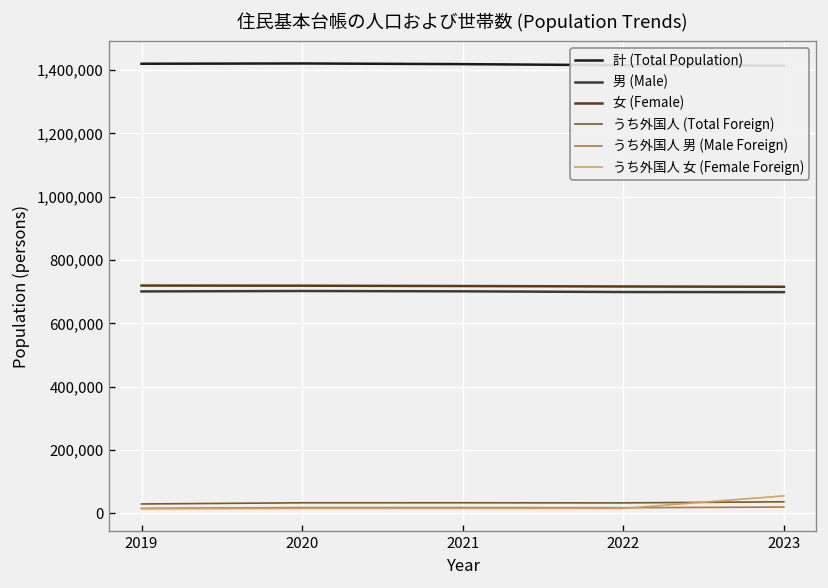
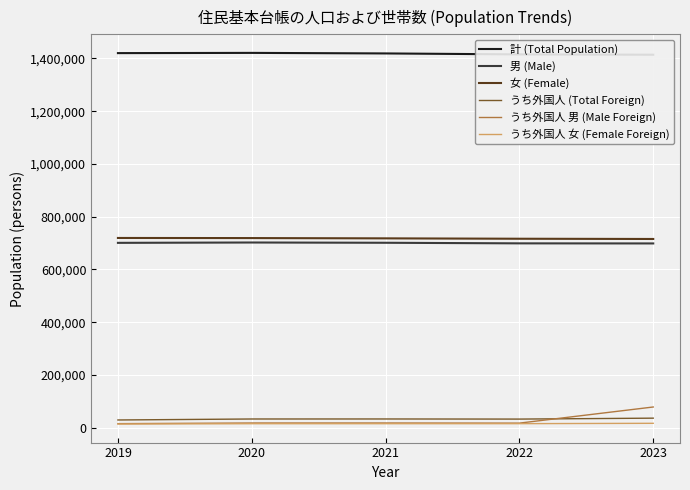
うち外国人 男 (Male Foreign), 2023: 20,000 -> 80,000
うち外国人 女 (Female Foreign), 2023: 50,000 -> 20,000
